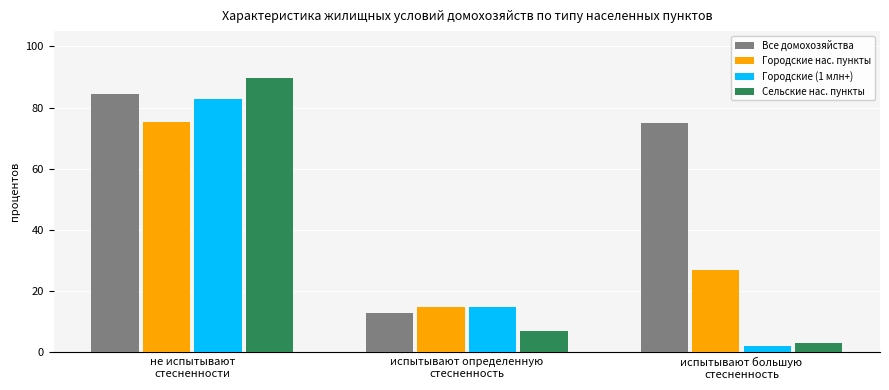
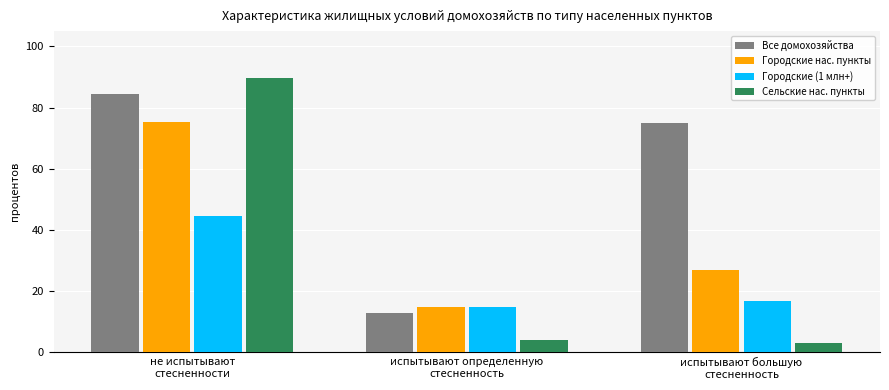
Городские (1 млн+), не испытывают стесненности: 83 -> 44
Сельские нас. пункты, испытывают определенную стесненность: 7 -> 4
Городские (1 млн+), испытывают большую стесненность: 2 -> 17
